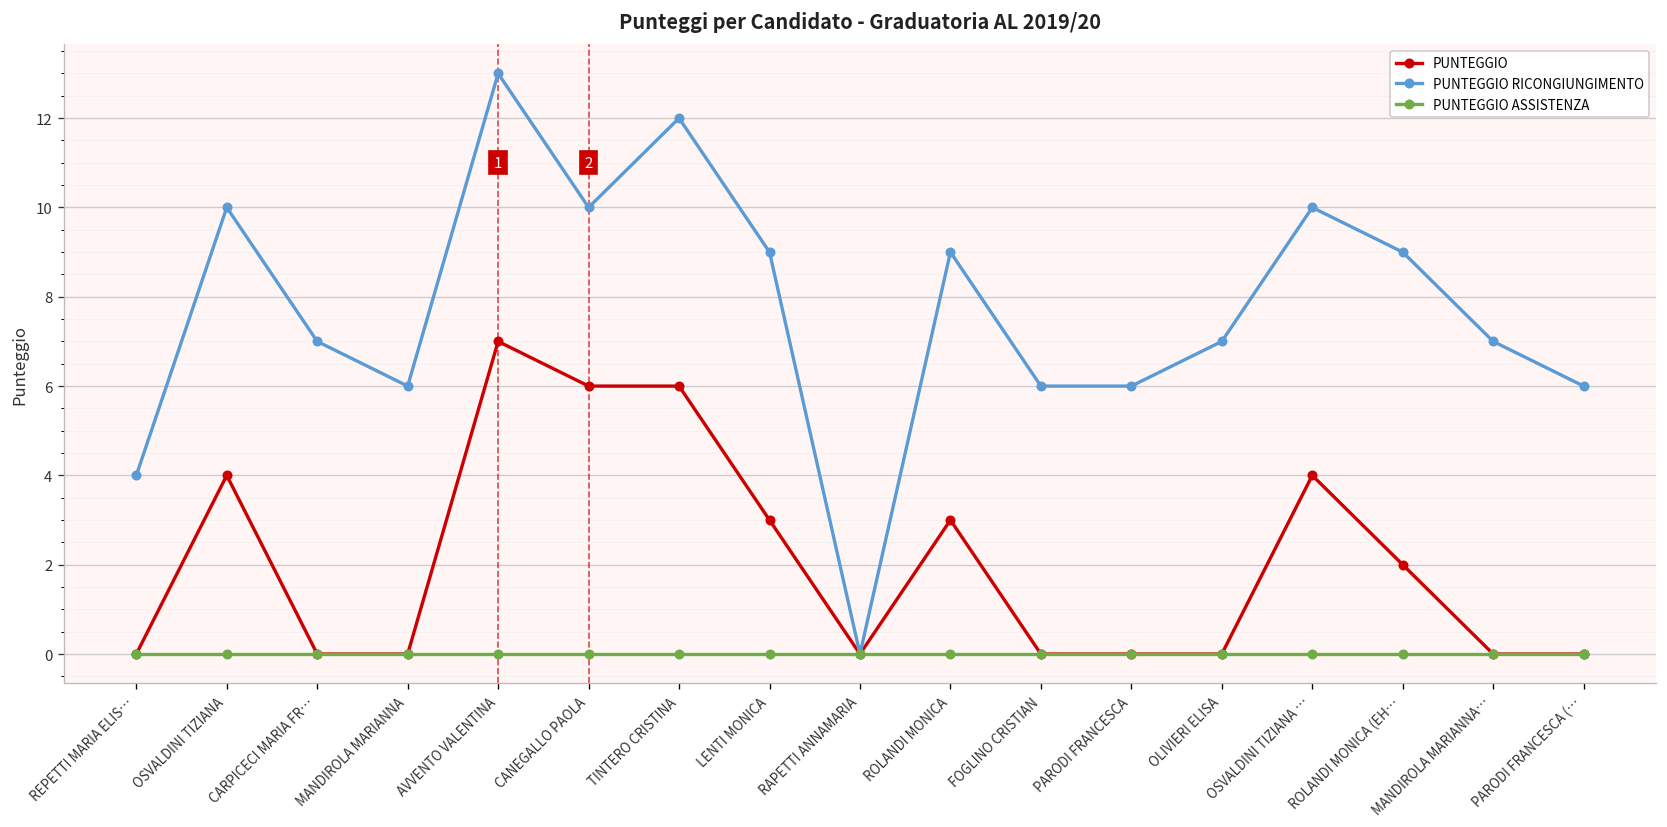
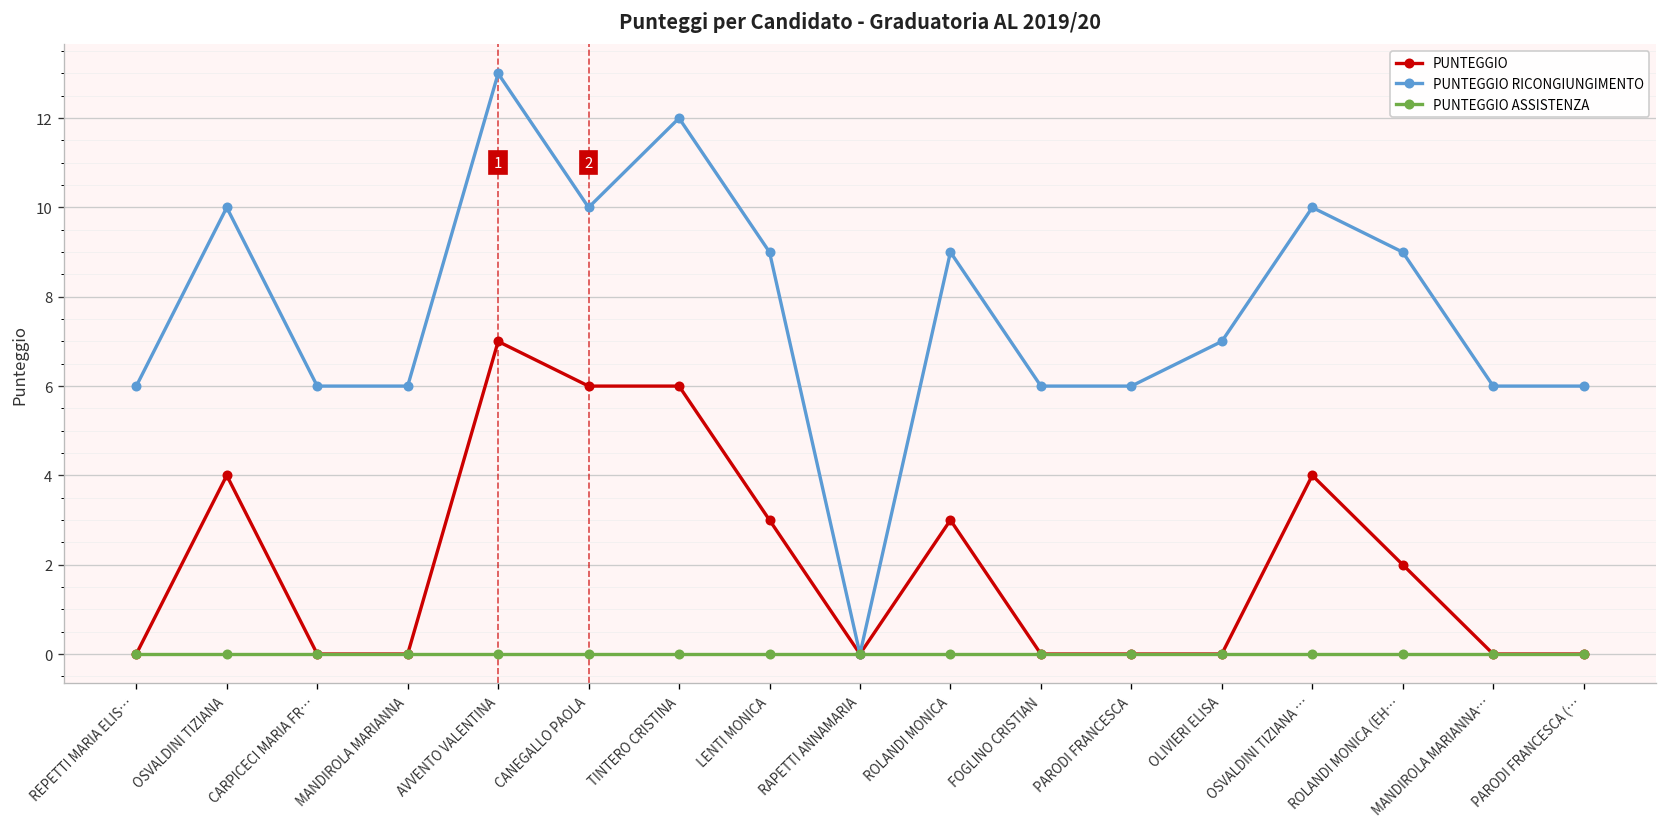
PUNTEGGIO RICONGIUNGIMENTO, REPETTI MARIA ELIS…: 4 -> 6
PUNTEGGIO RICONGIUNGIMENTO, CARPICECI MARIA FR…: 7 -> 6
PUNTEGGIO RICONGIUNGIMENTO, MANDIROLA MARIANNA…: 7 -> 6
